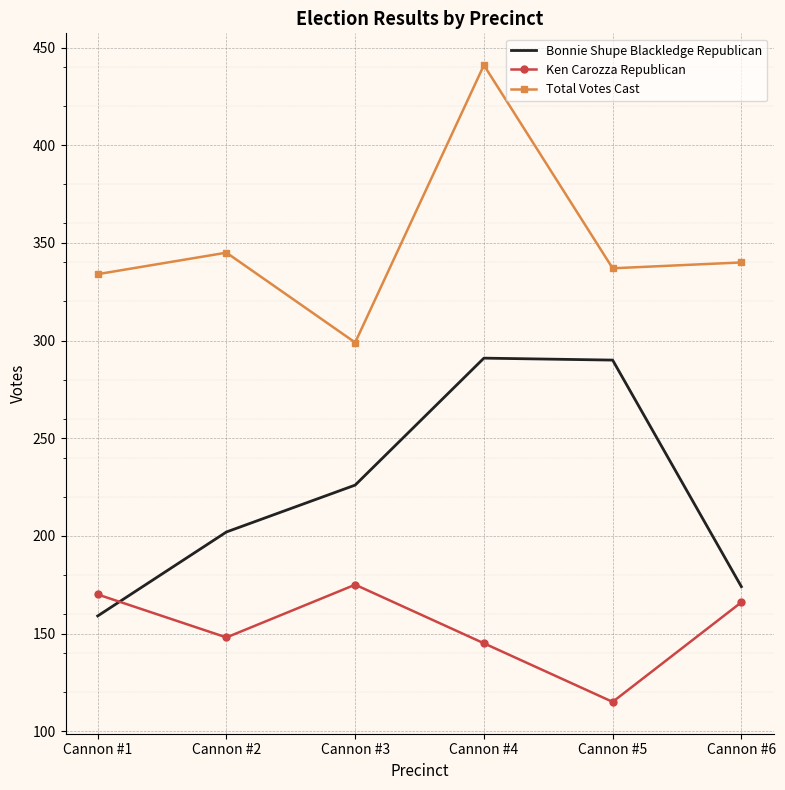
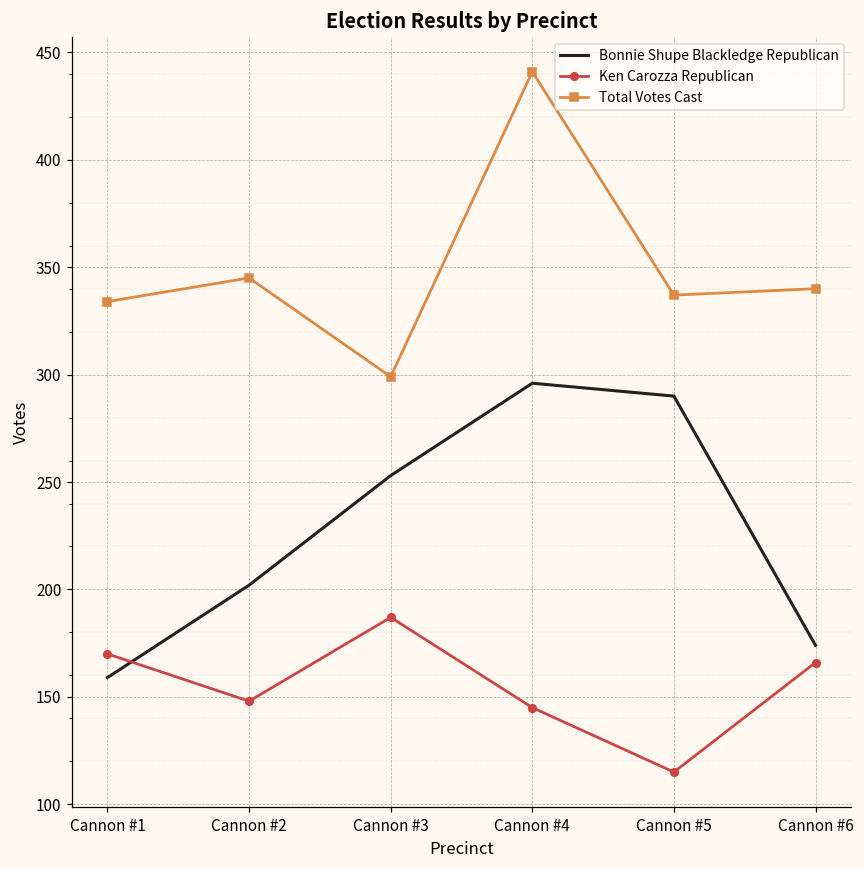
Bonnie Shupe Blackledge Republican, Cannon #3: 226 -> 253
Ken Carozza Republican, Cannon #3: 175 -> 187
Bonnie Shupe Blackledge Republican, Cannon #4: 291 -> 296
